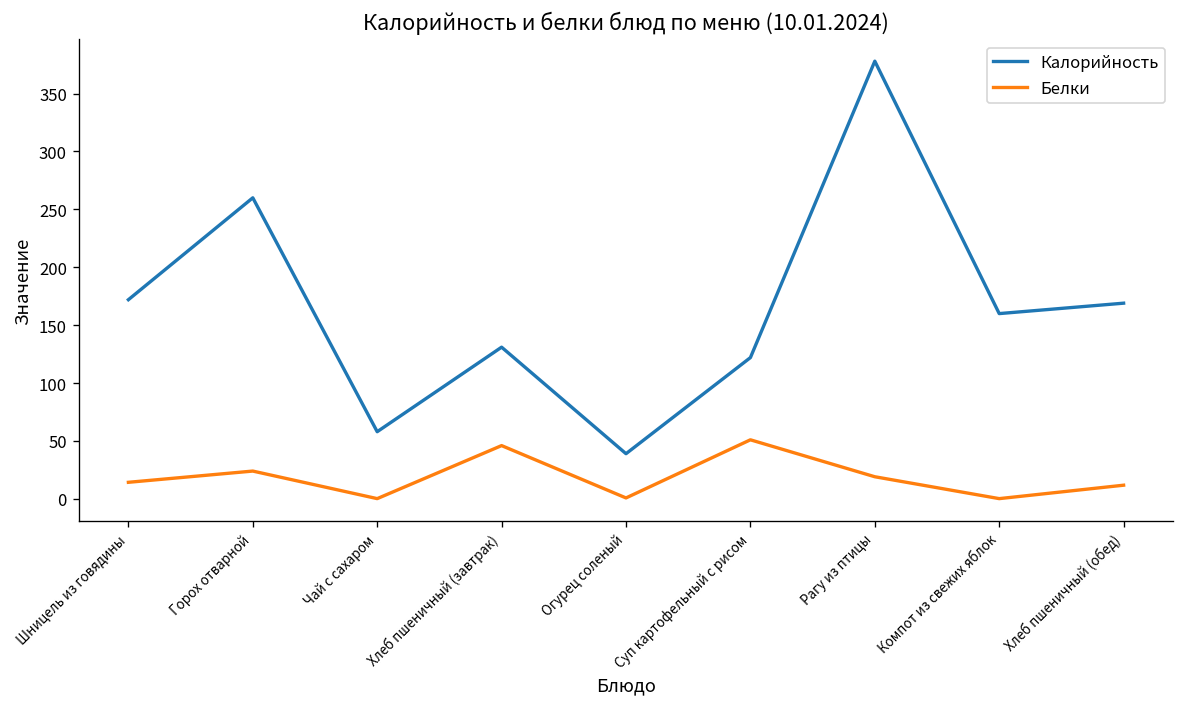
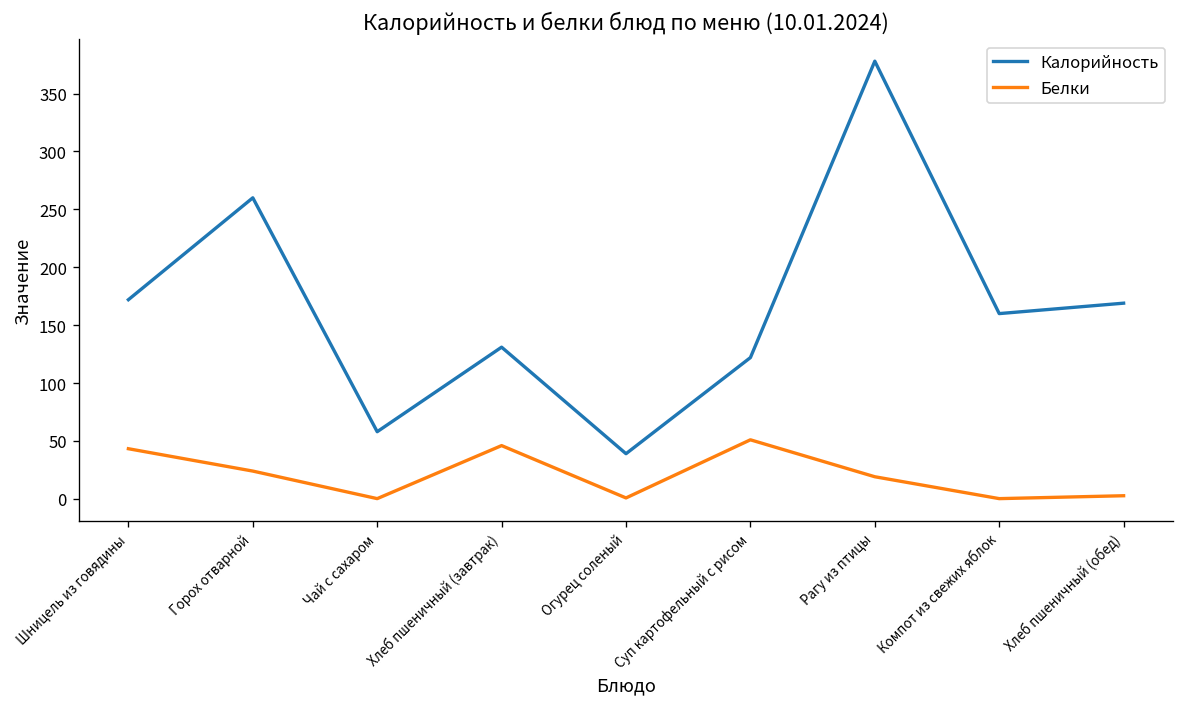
Белки, Шницель из говядины: 10 -> 40
Белки, Хлеб пшеничный (обед): 10 -> 0
